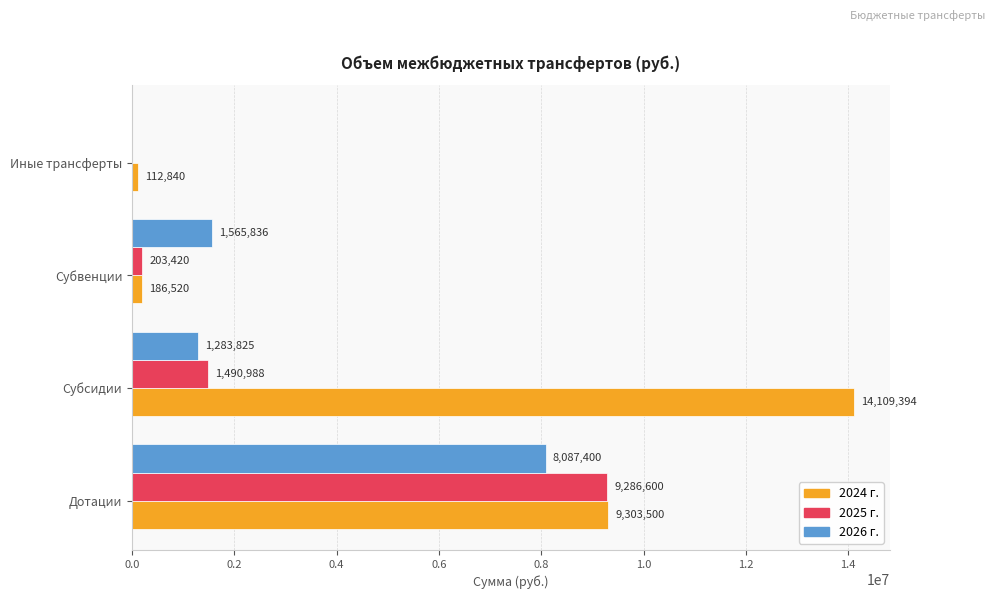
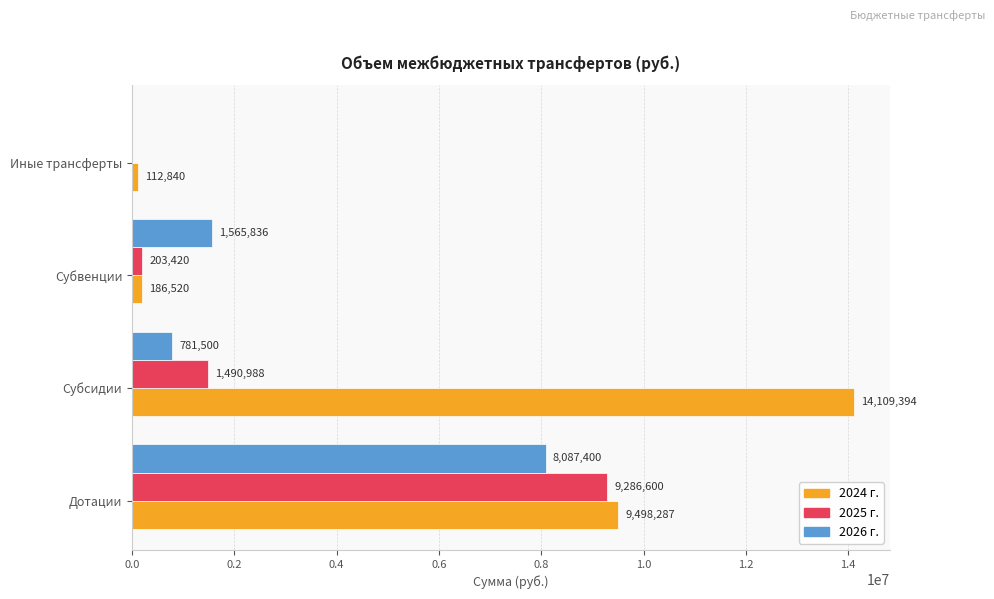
2026 г., Субсидии: 1,283,825 -> 781,500
2024 г., Дотации: 9,303,500 -> 9,498,287
